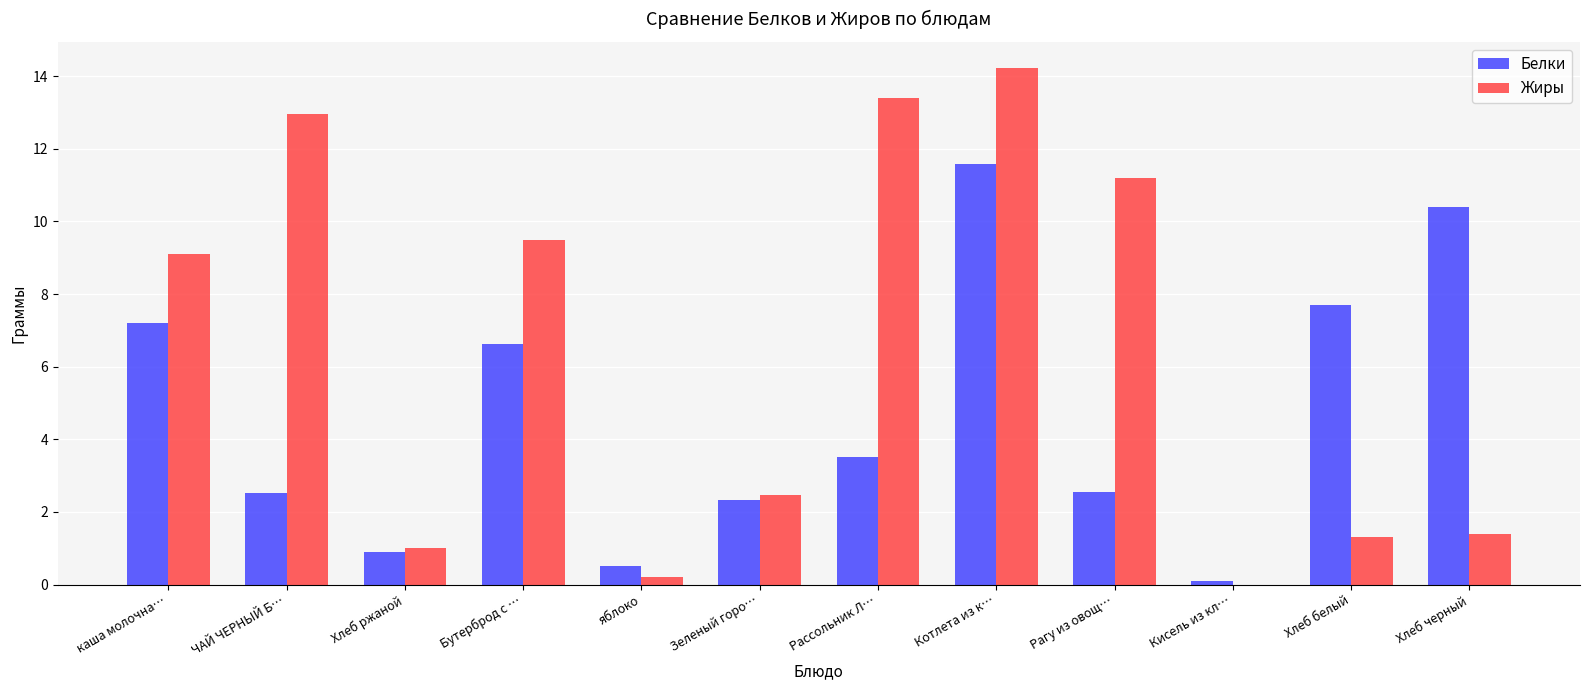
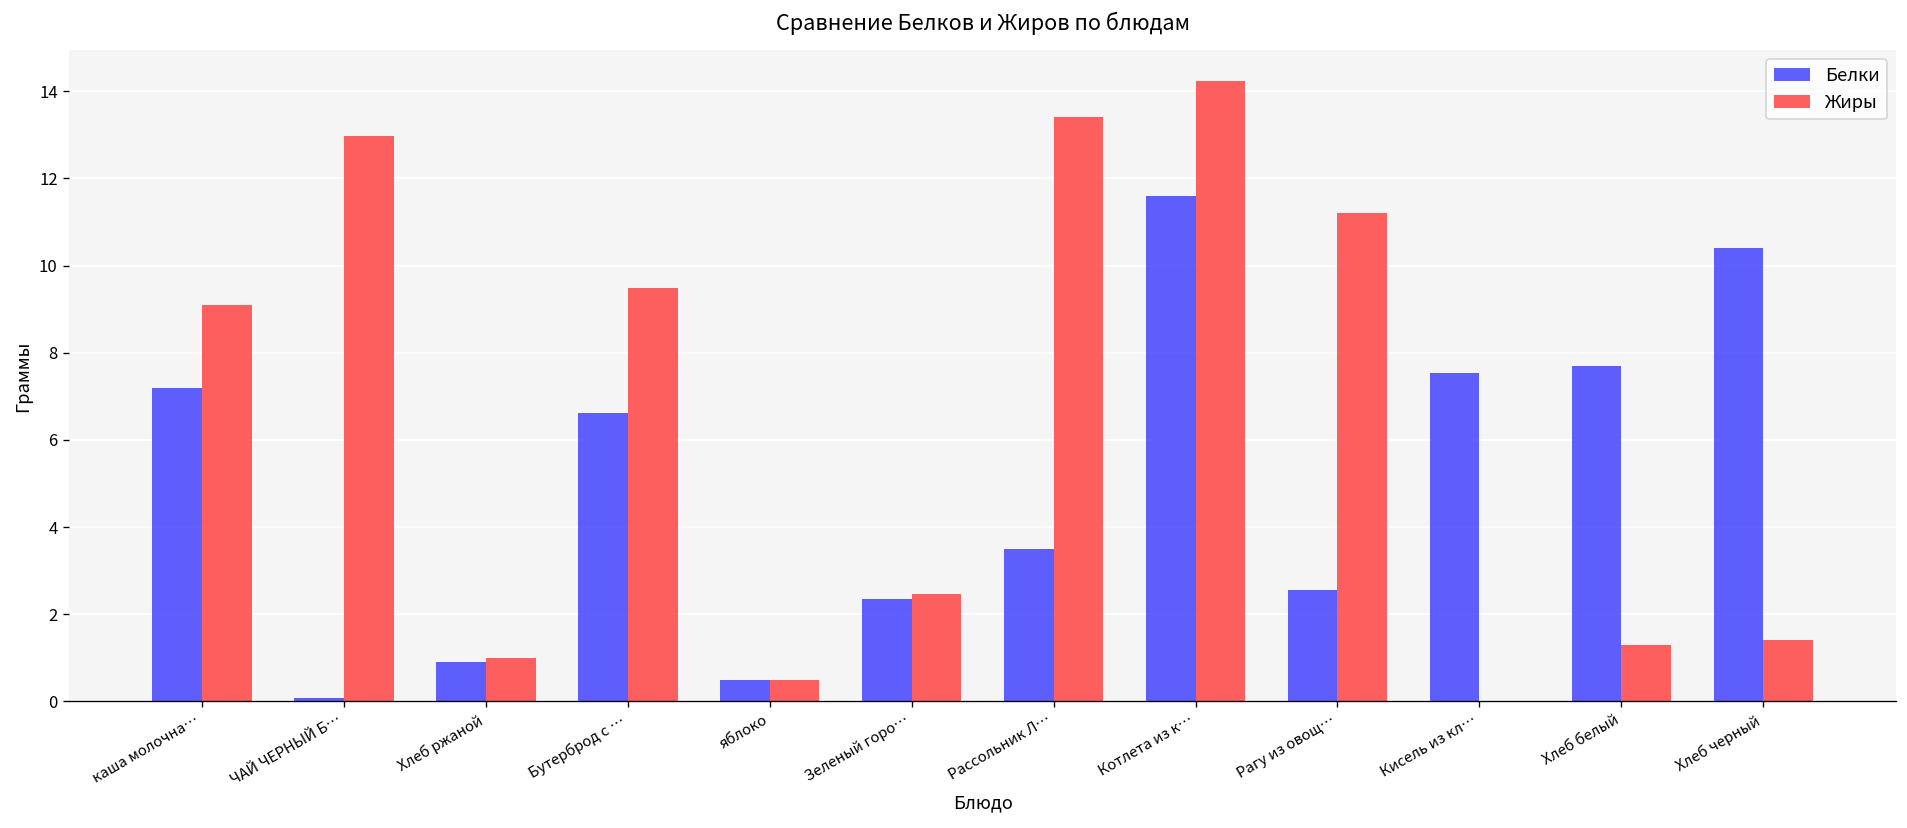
Белки, ЧАЙ ЧЕРНЫЙ Б…: 2.5 -> 0.1
Жиры, яблоко: 0.2 -> 0.5
Белки, Кисель из кл…: 0.1 -> 7.5
